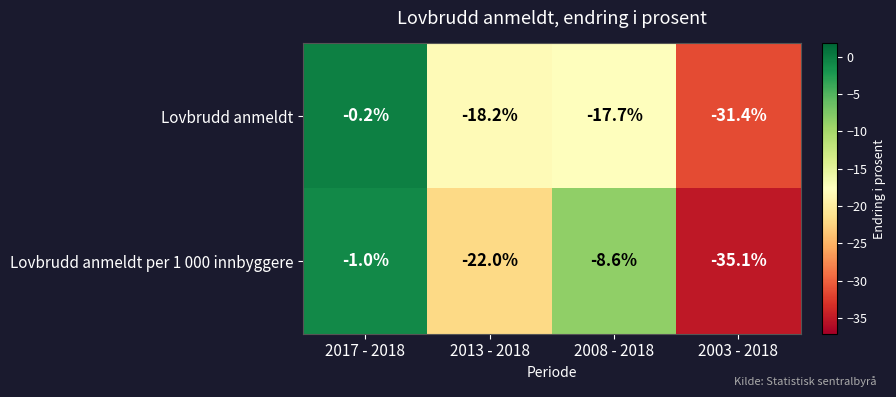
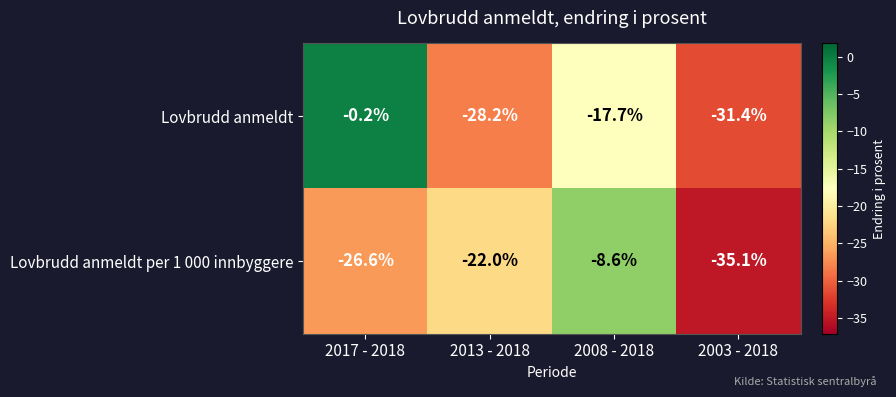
Lovbrudd anmeldt, 2013 - 2018: -18.2% -> -28.2%
Lovbrudd anmeldt per 1 000 innbyggere, 2017 - 2018: -1.0% -> -26.6%
